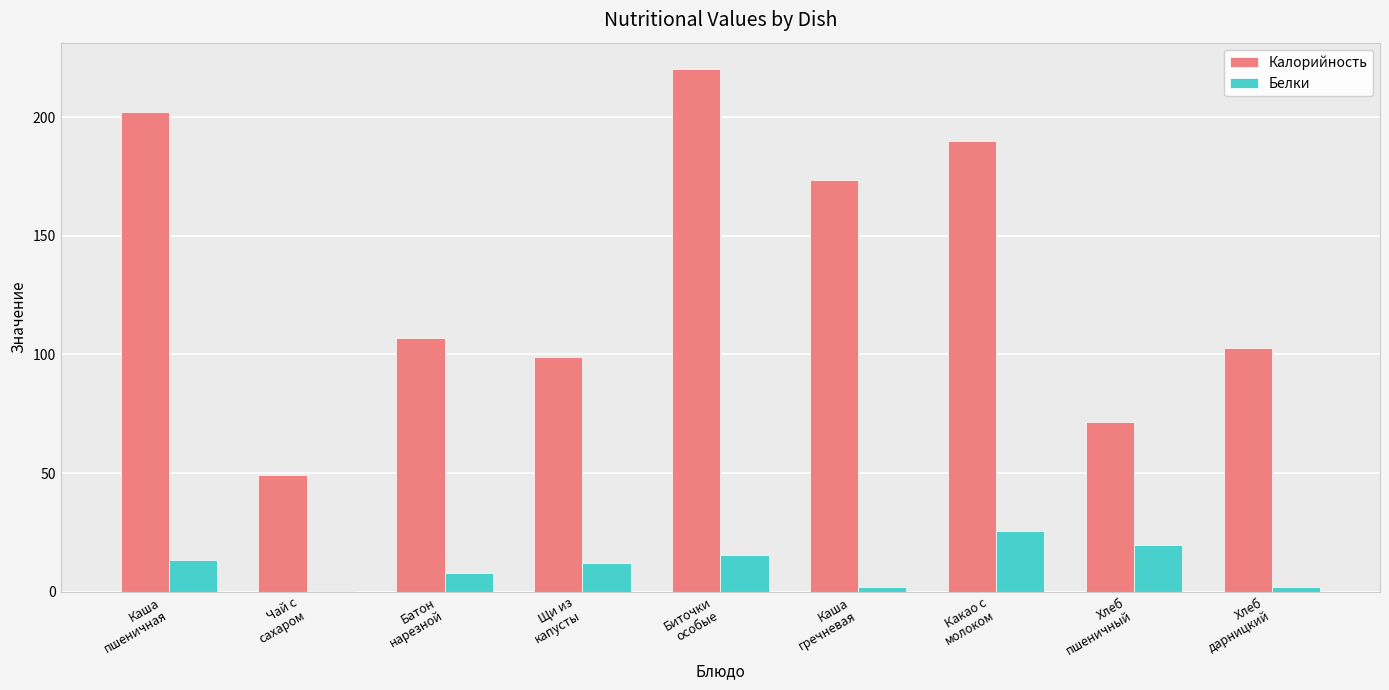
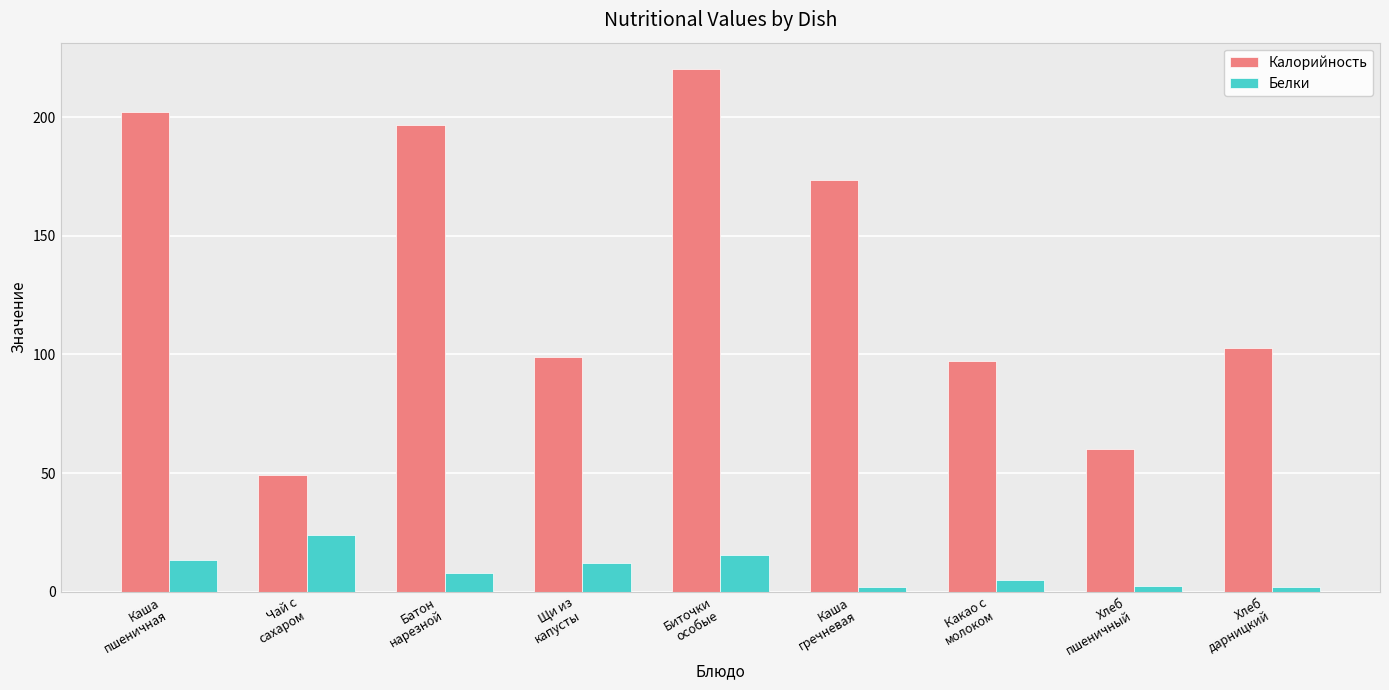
Белки, Чай с сахаром: 0 -> 24
Калорийность, Батон нарезной: 107 -> 197
Калорийность, Какао с молоком: 190 -> 97
Белки, Какао с молоком: 26 -> 5
Калорийность, Хлеб пшеничный: 71 -> 60
Белки, Хлеб пшеничный: 20 -> 2
